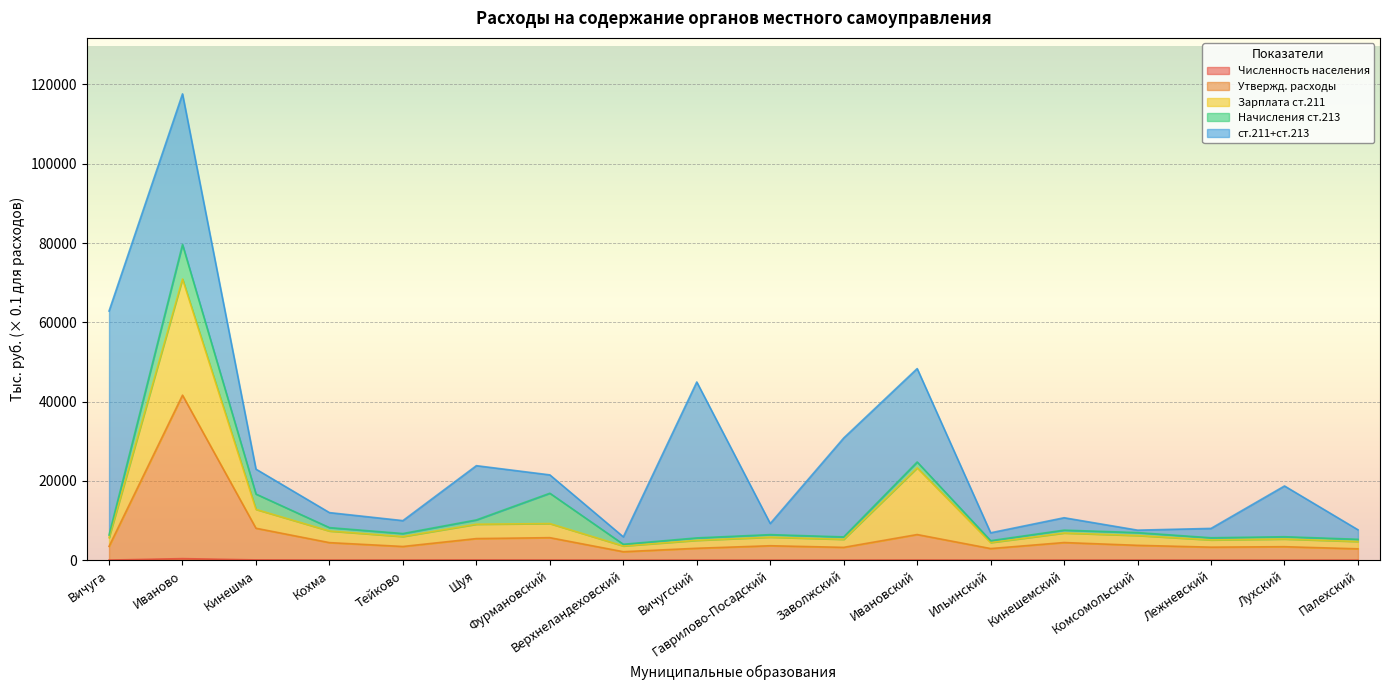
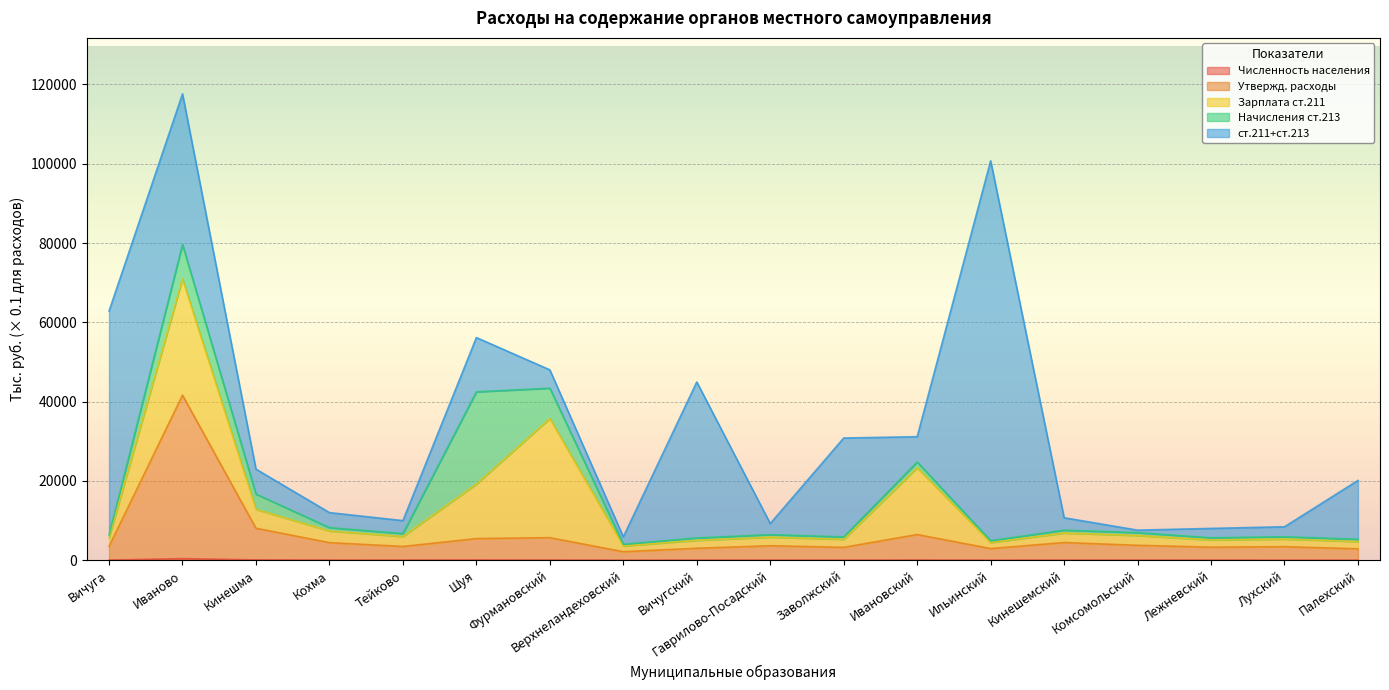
Зарплата ст.211, Шуя: 4000 -> 14000
Начисления ст.213, Шуя: 1000 -> 23000
Зарплата ст.211, Фурмановский: 4000 -> 30000
ст.211+ст.213, Ивановский: 24000 -> 6000
ст.211+ст.213, Ильинский: 2000 -> 96000
ст.211+ст.213, Лухский: 13000 -> 3000
ст.211+ст.213, Палехский: 2000 -> 15000
